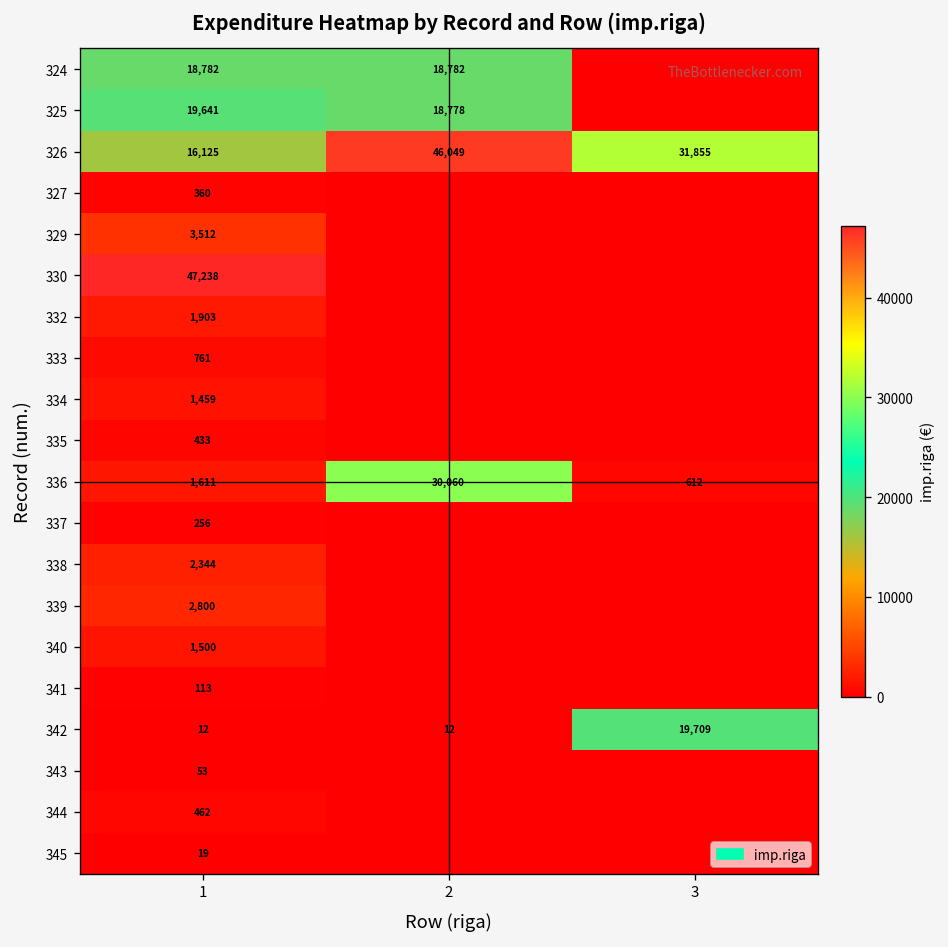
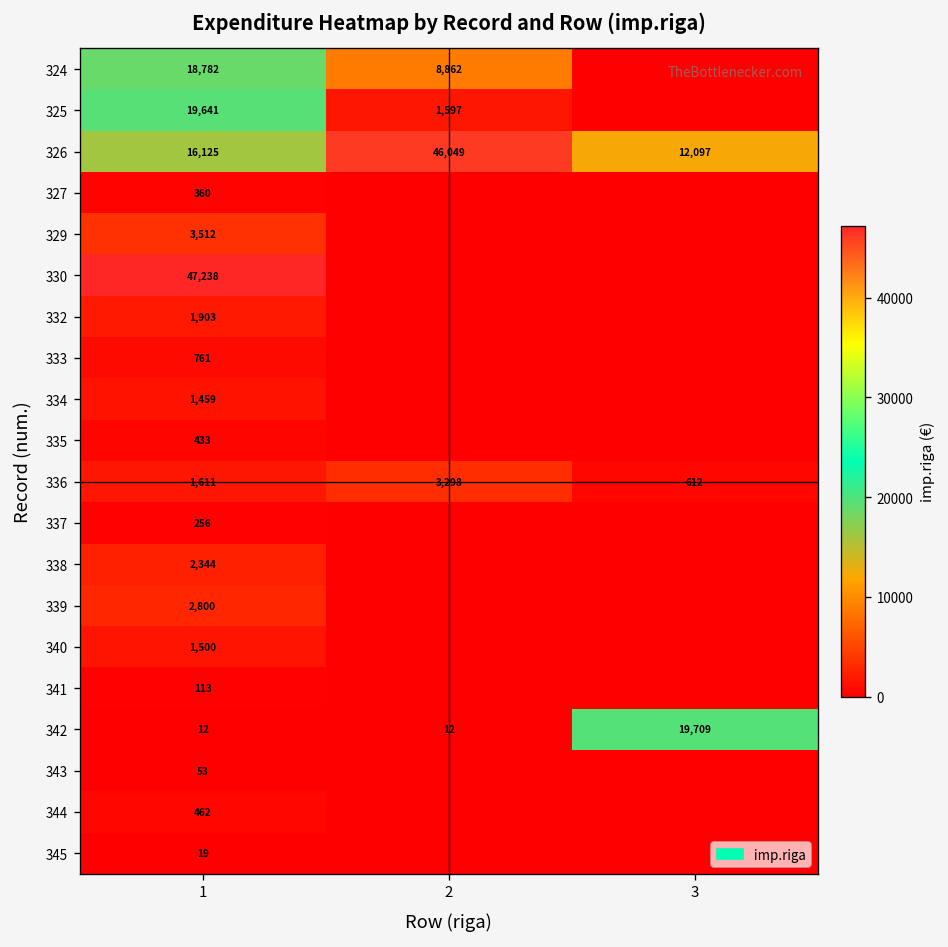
324, 2: 18,782 -> 8,862
325, 2: 18,778 -> 1,597
326, 3: 31,855 -> 12,097
336, 2: 30,060 -> 3,298
